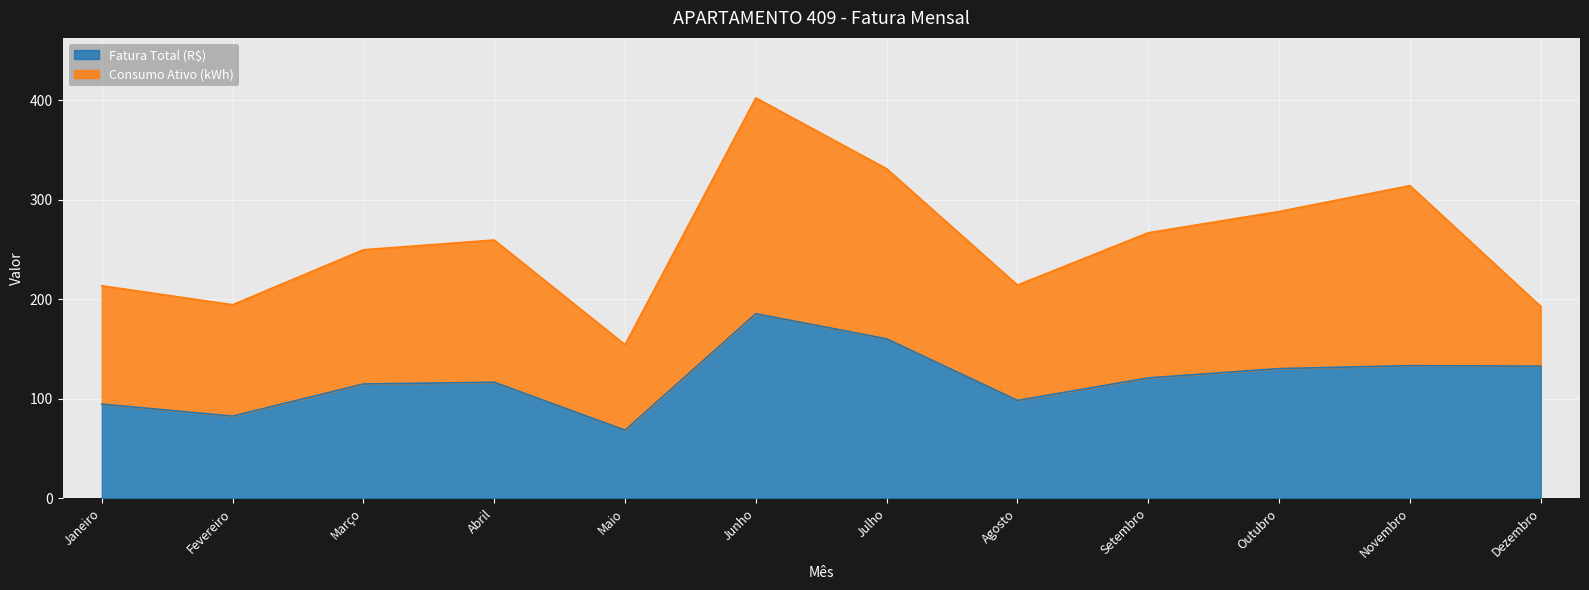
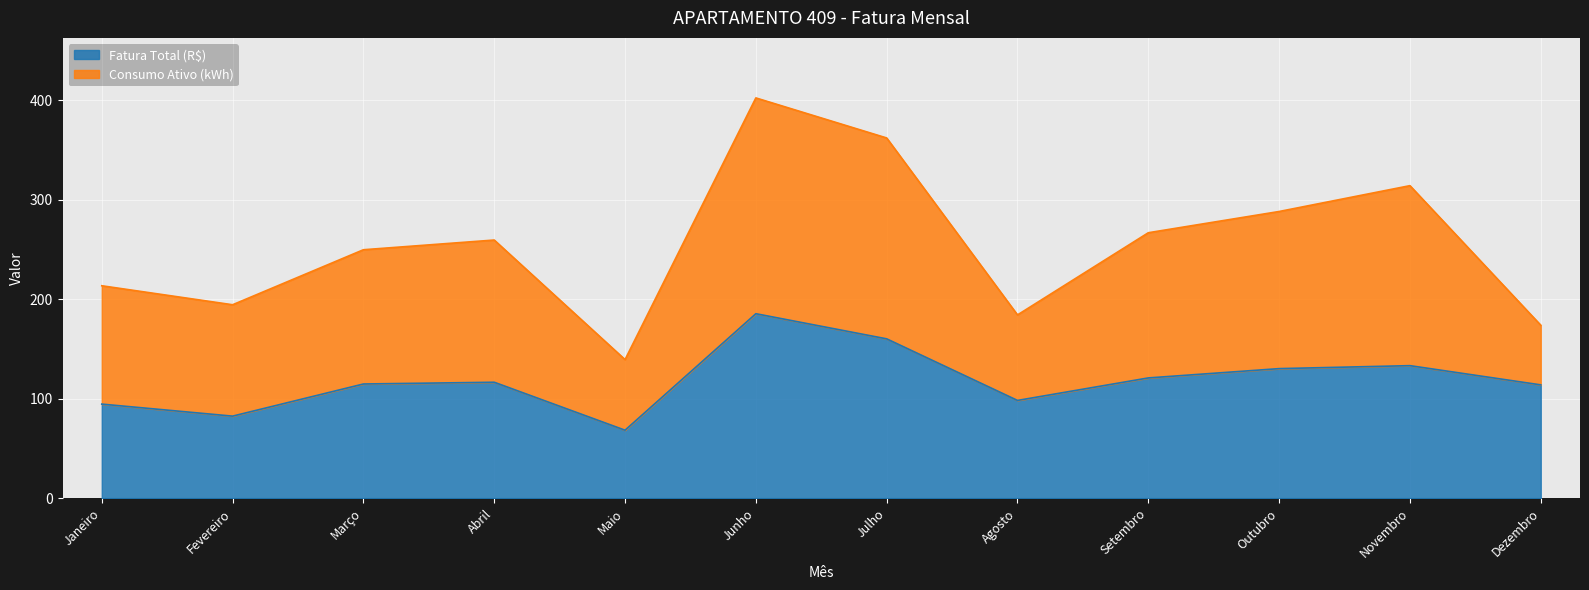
Consumo Ativo (kWh), Maio: 90 -> 70
Consumo Ativo (kWh), Julho: 170 -> 200
Consumo Ativo (kWh), Agosto: 120 -> 90
Fatura Total (R$), Dezembro: 130 -> 110
